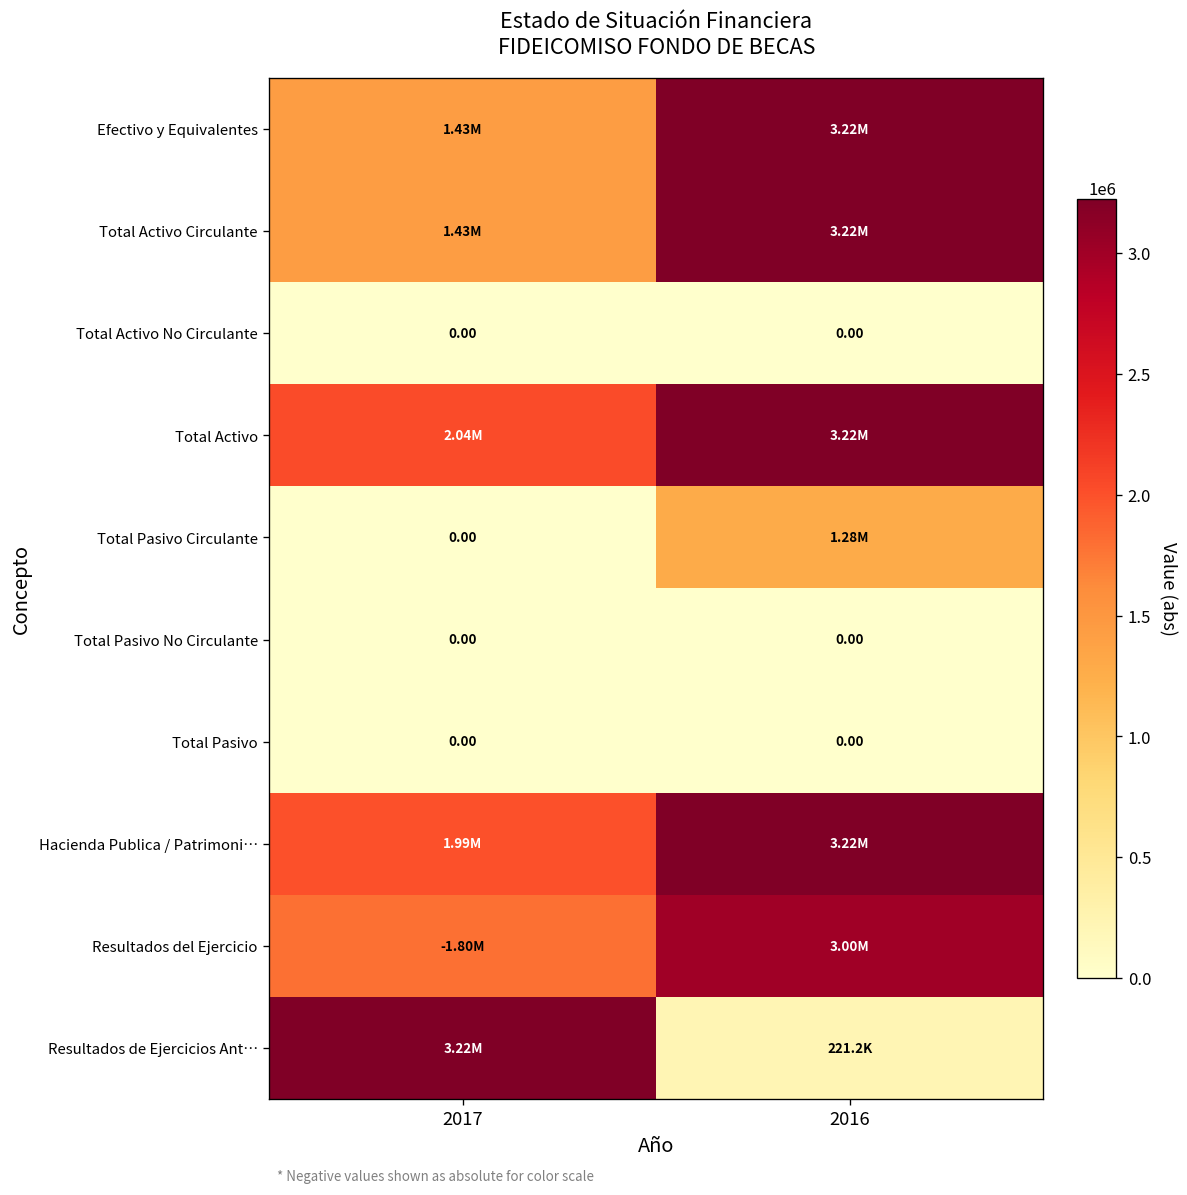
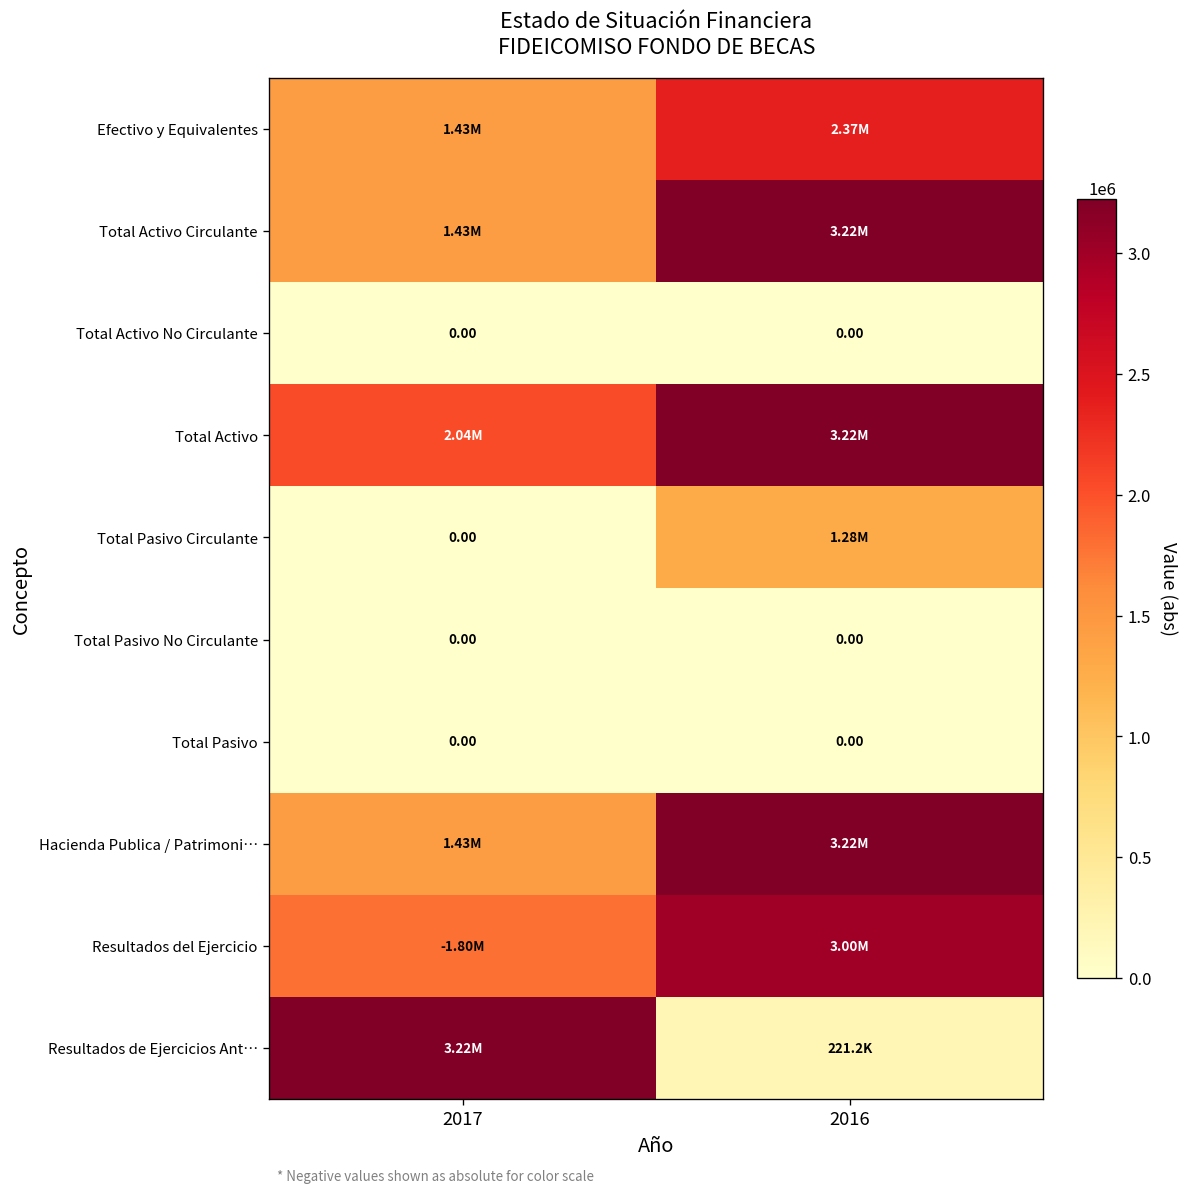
Efectivo y Equivalentes, 2016: 3.22M -> 2.37M
Hacienda Publica / Patrimoni…, 2017: 1.99M -> 1.43M
